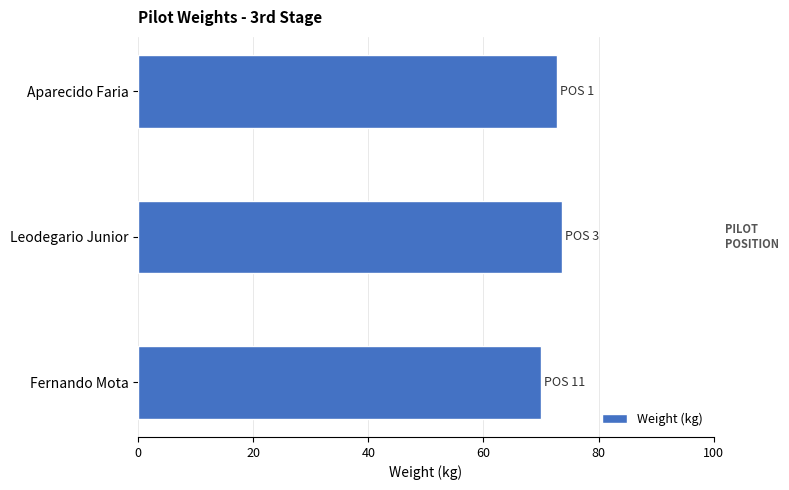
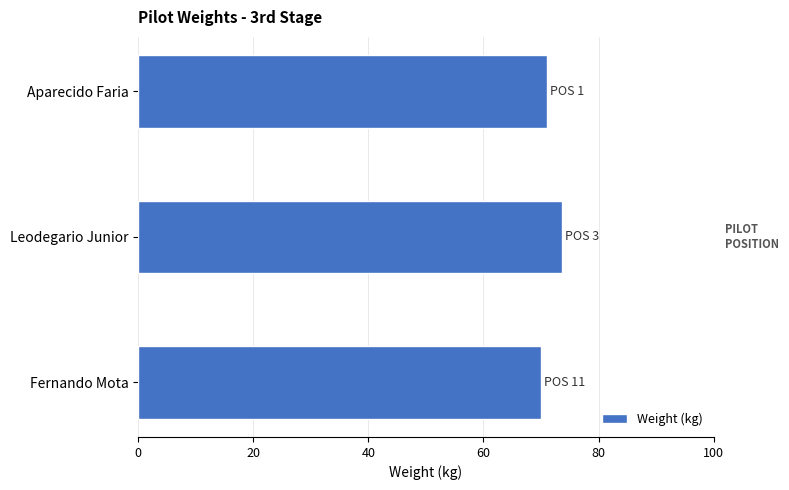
Aparecido Faria: 73 -> 71
